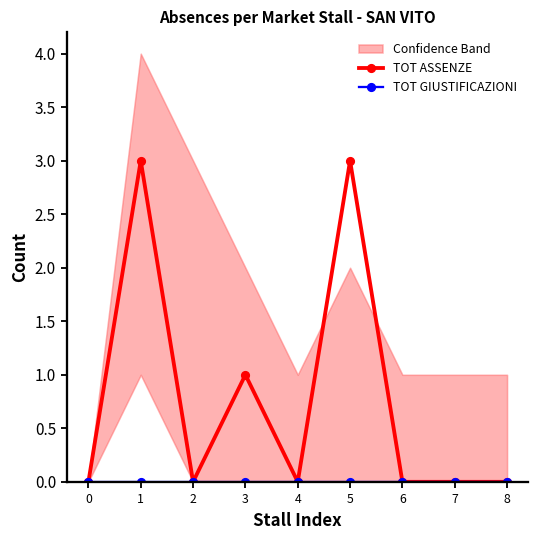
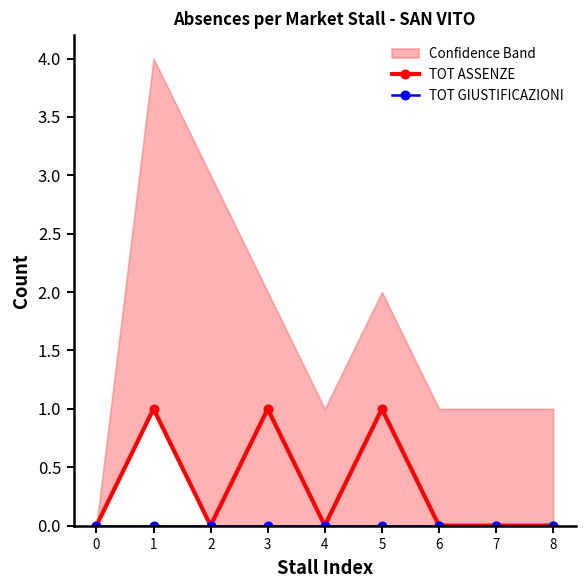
TOT ASSENZE, 1: 3 -> 1
TOT ASSENZE, 5: 3 -> 1
